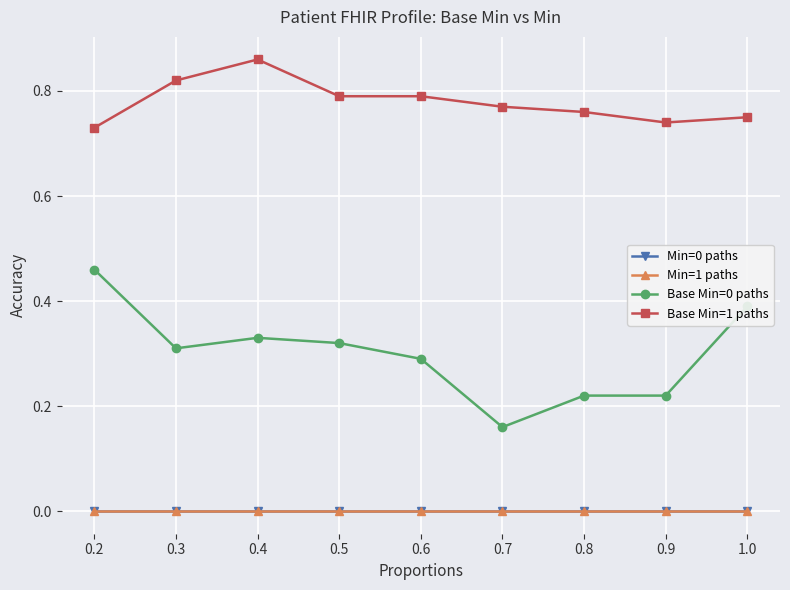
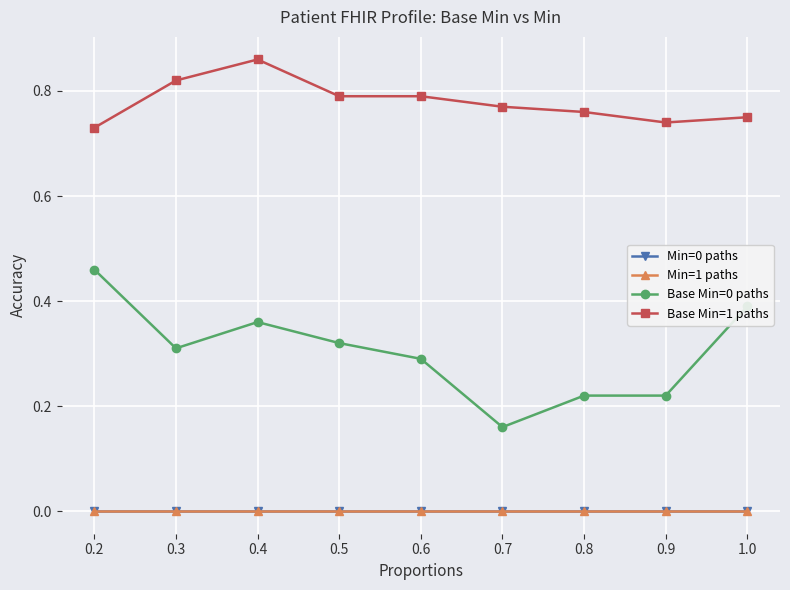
Base Min=0 paths, 0.4: 0.33 -> 0.36
